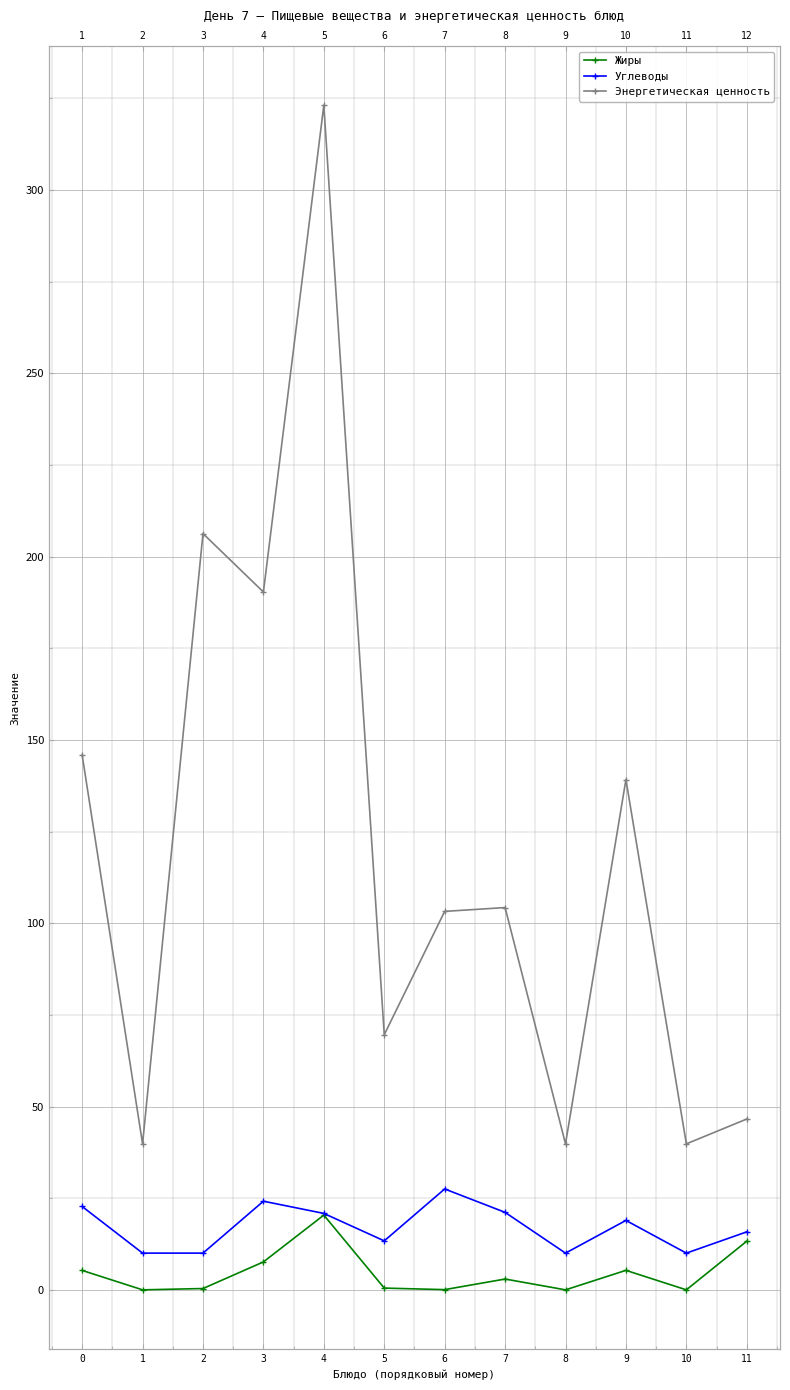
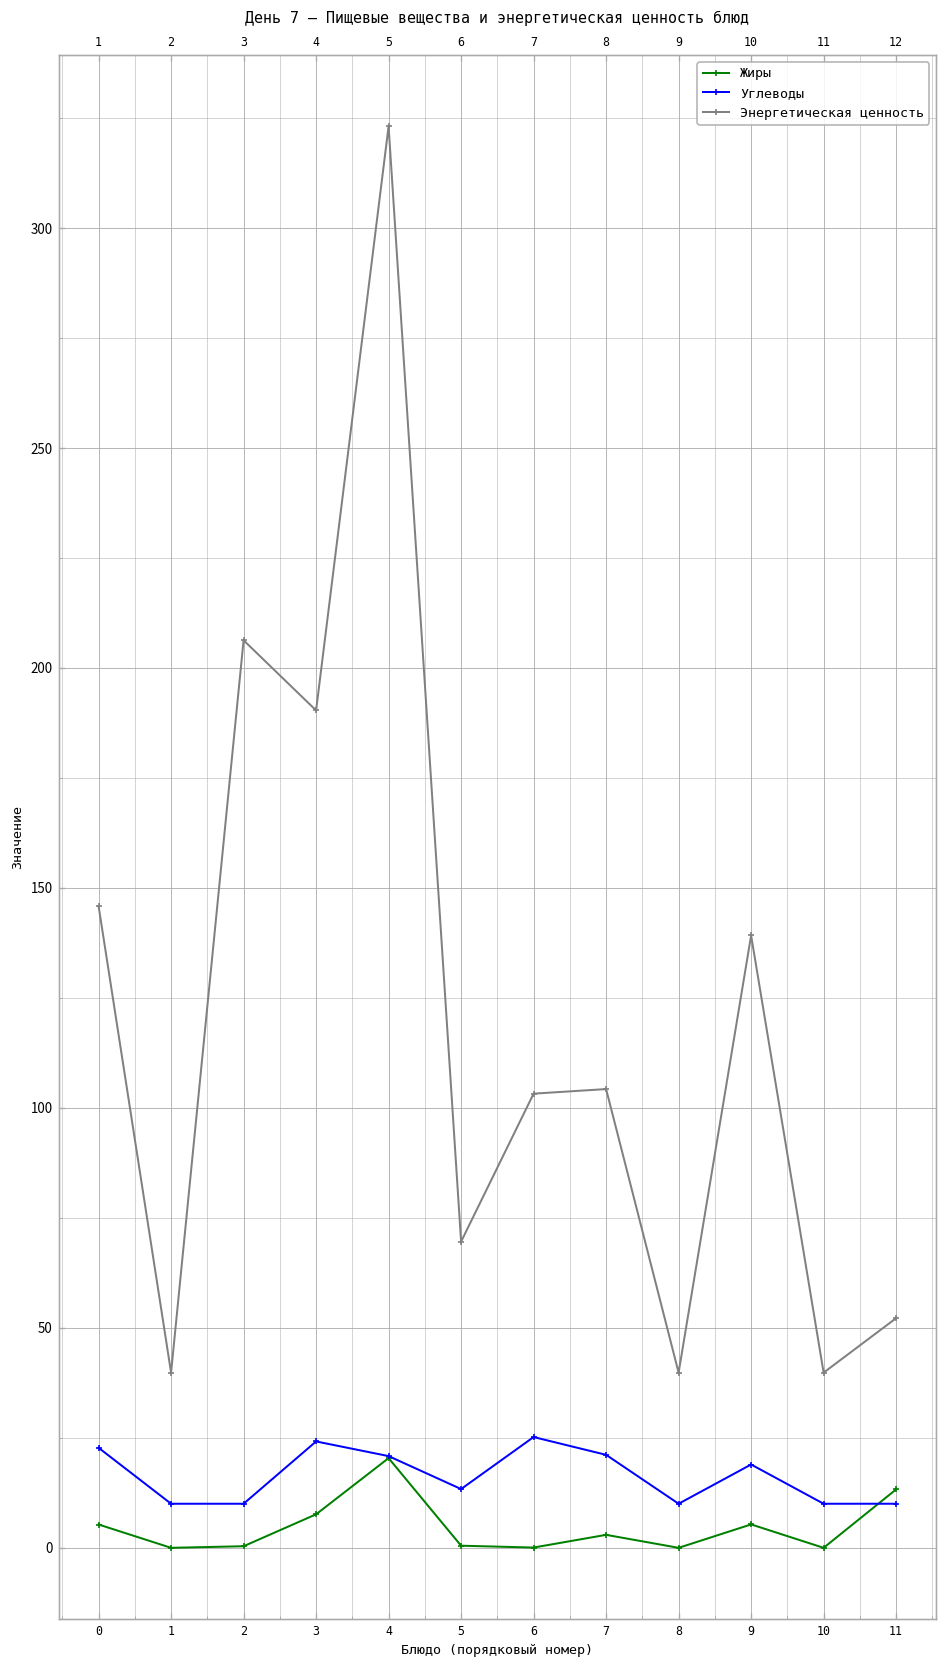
Углеводы, 6: 28 -> 25
Углеводы, 11: 16 -> 10
Энергетическая ценность, 11: 47 -> 52
